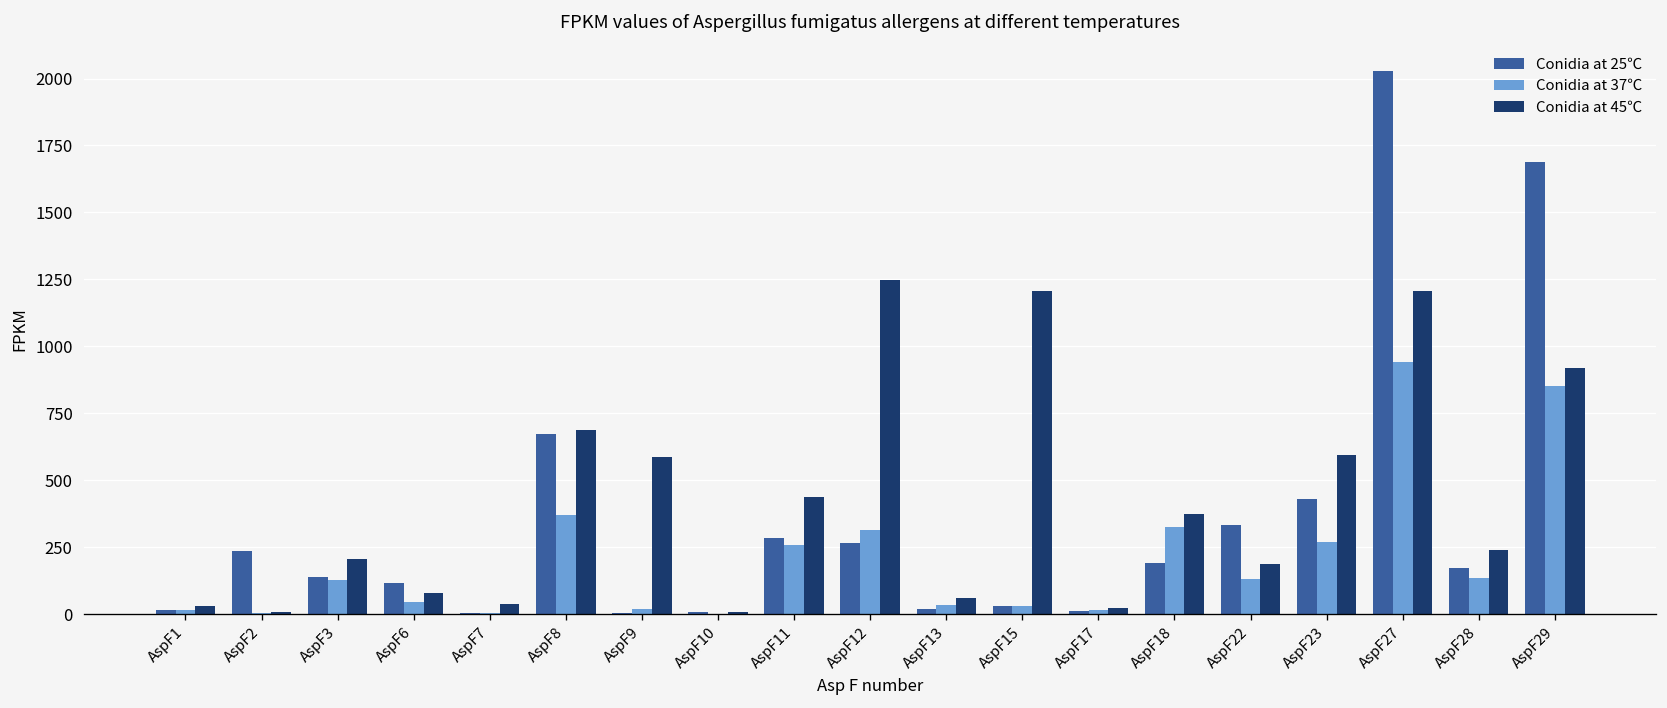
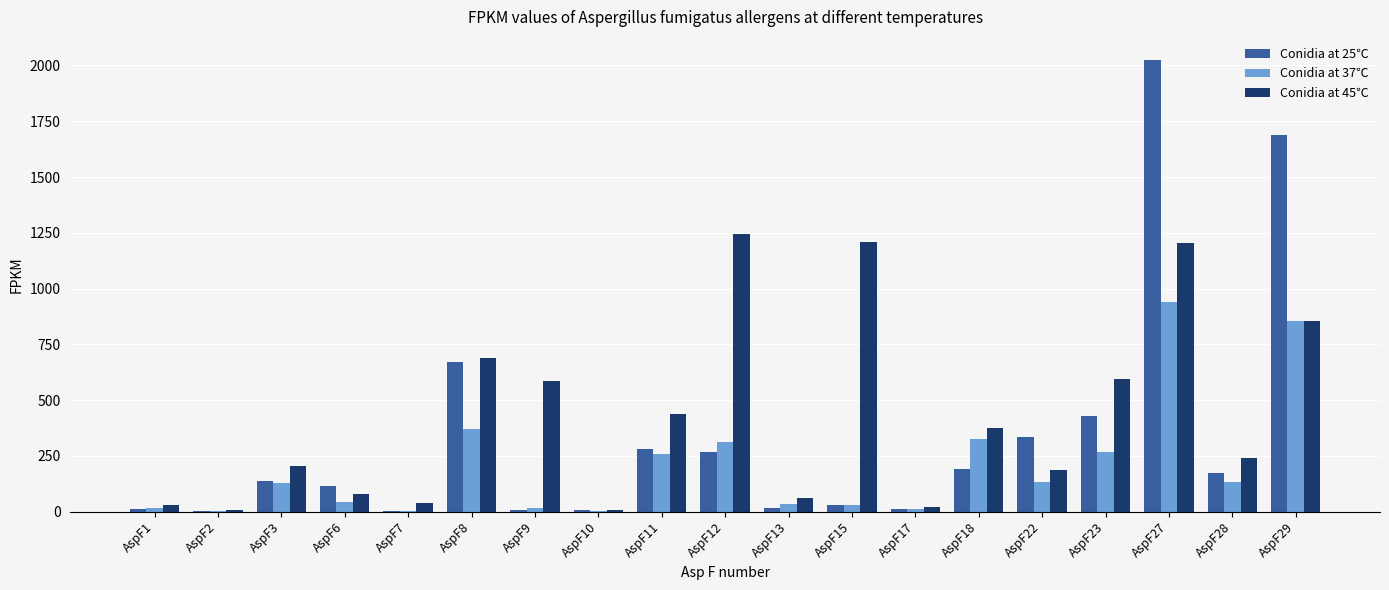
Conidia at 25℃, AspF2: 240 -> 0
Conidia at 45℃, AspF29: 920 -> 860
